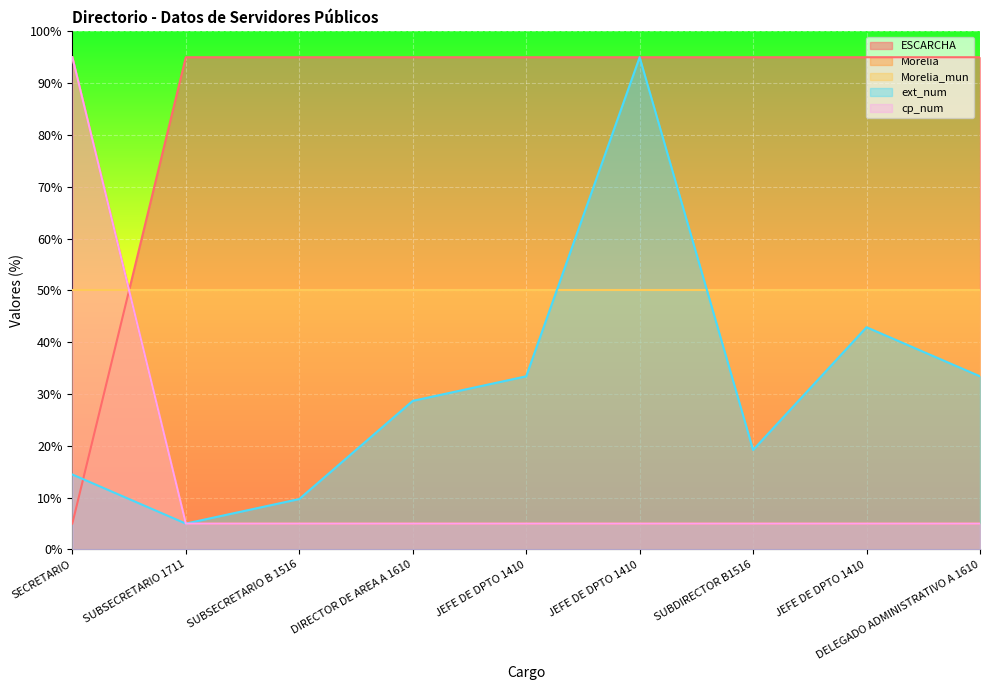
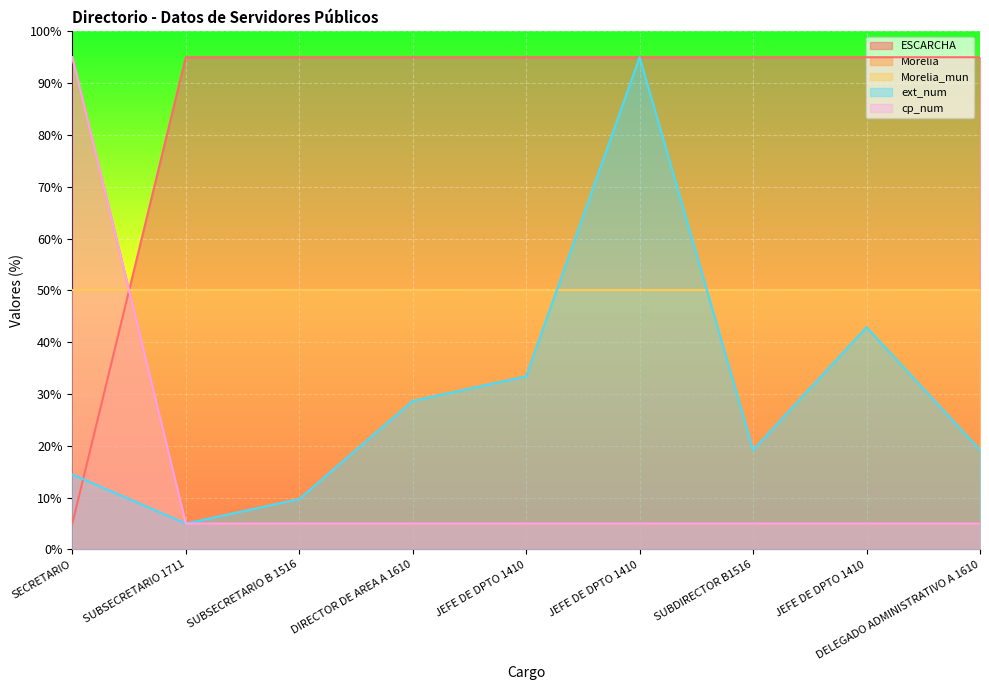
ext_num, DELEGADO ADMINISTRATIVO A 1610: 33% -> 19%
